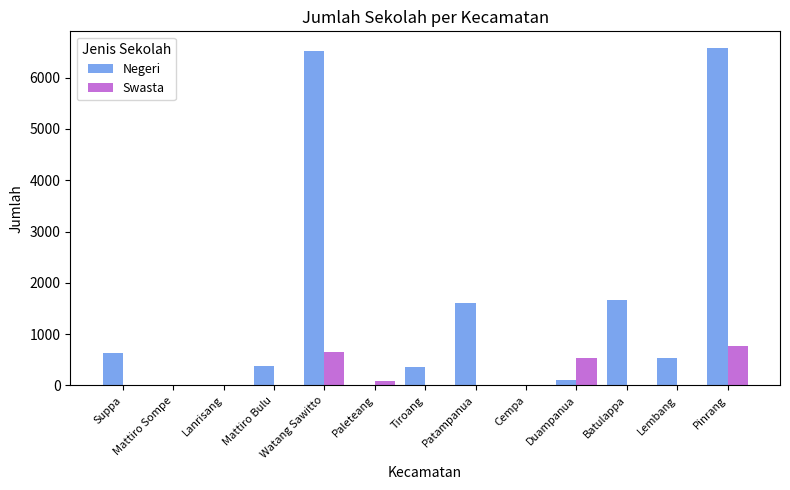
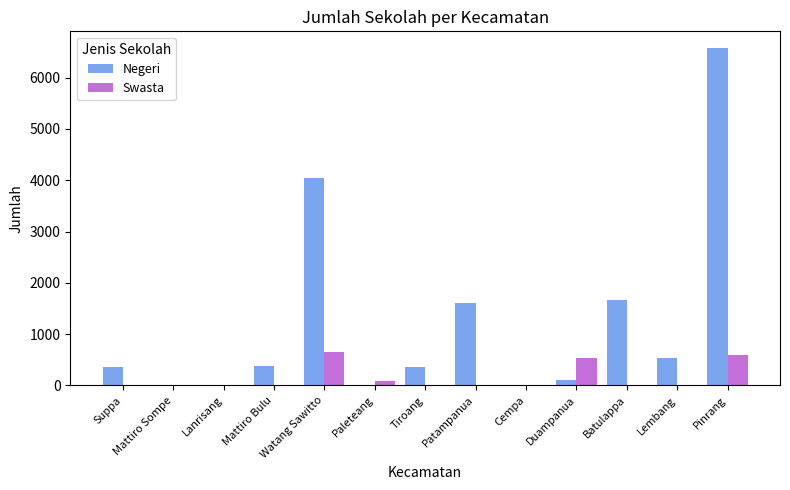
Negeri, Suppa: 600 -> 400
Negeri, Watang Sawitto: 6500 -> 4000
Swasta, Pinrang: 800 -> 600
